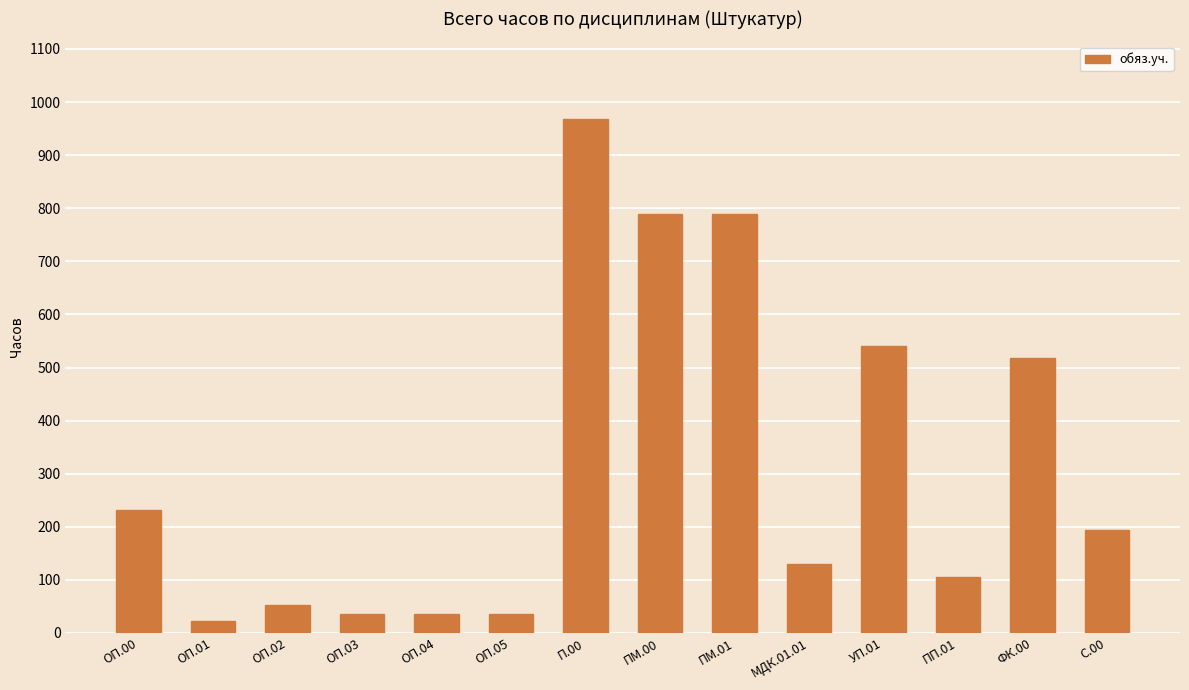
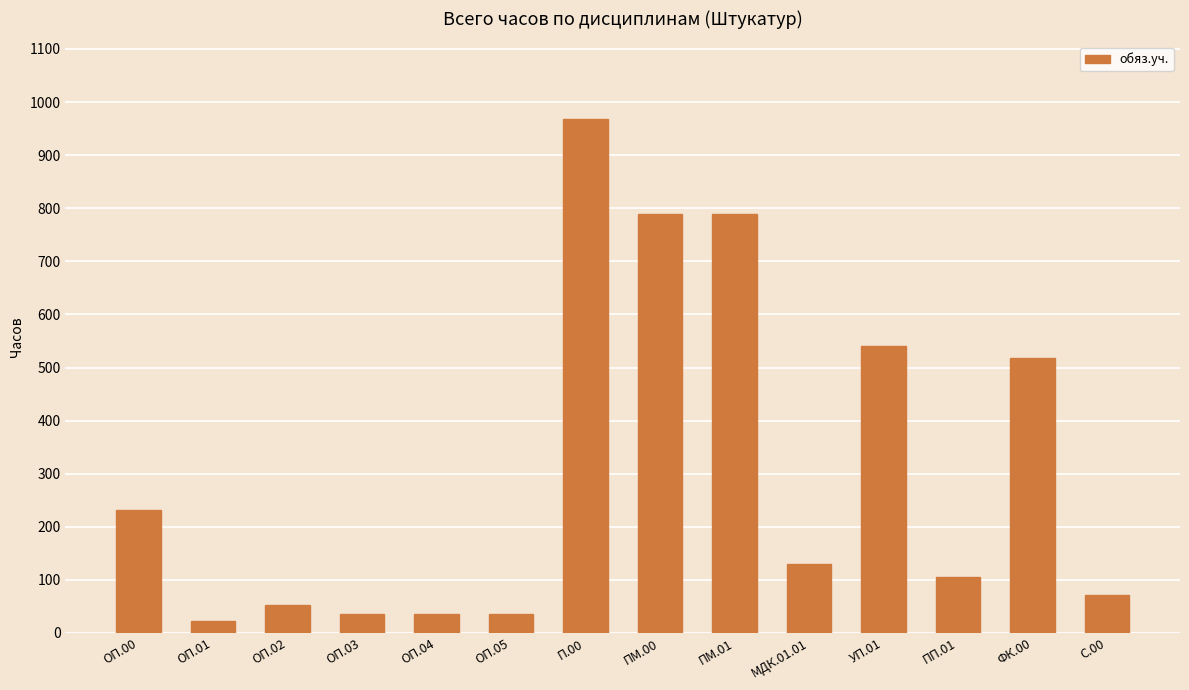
С.00: 190 -> 70
